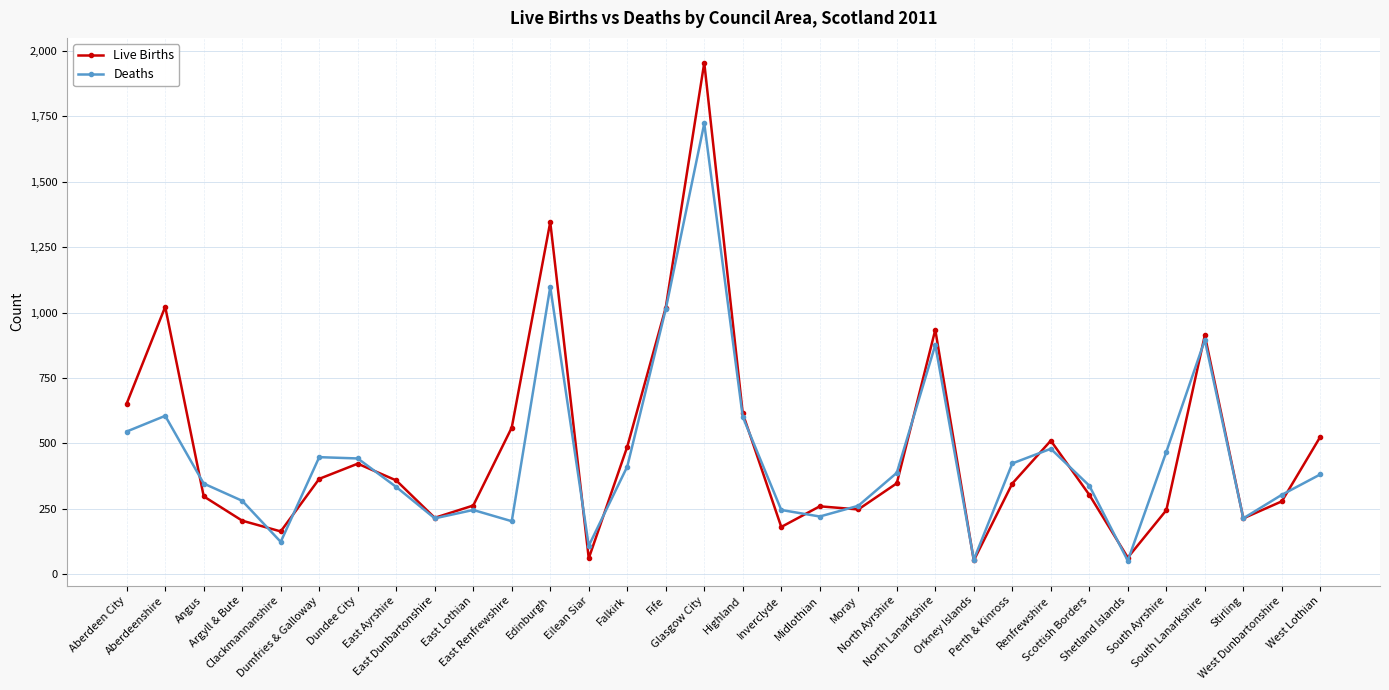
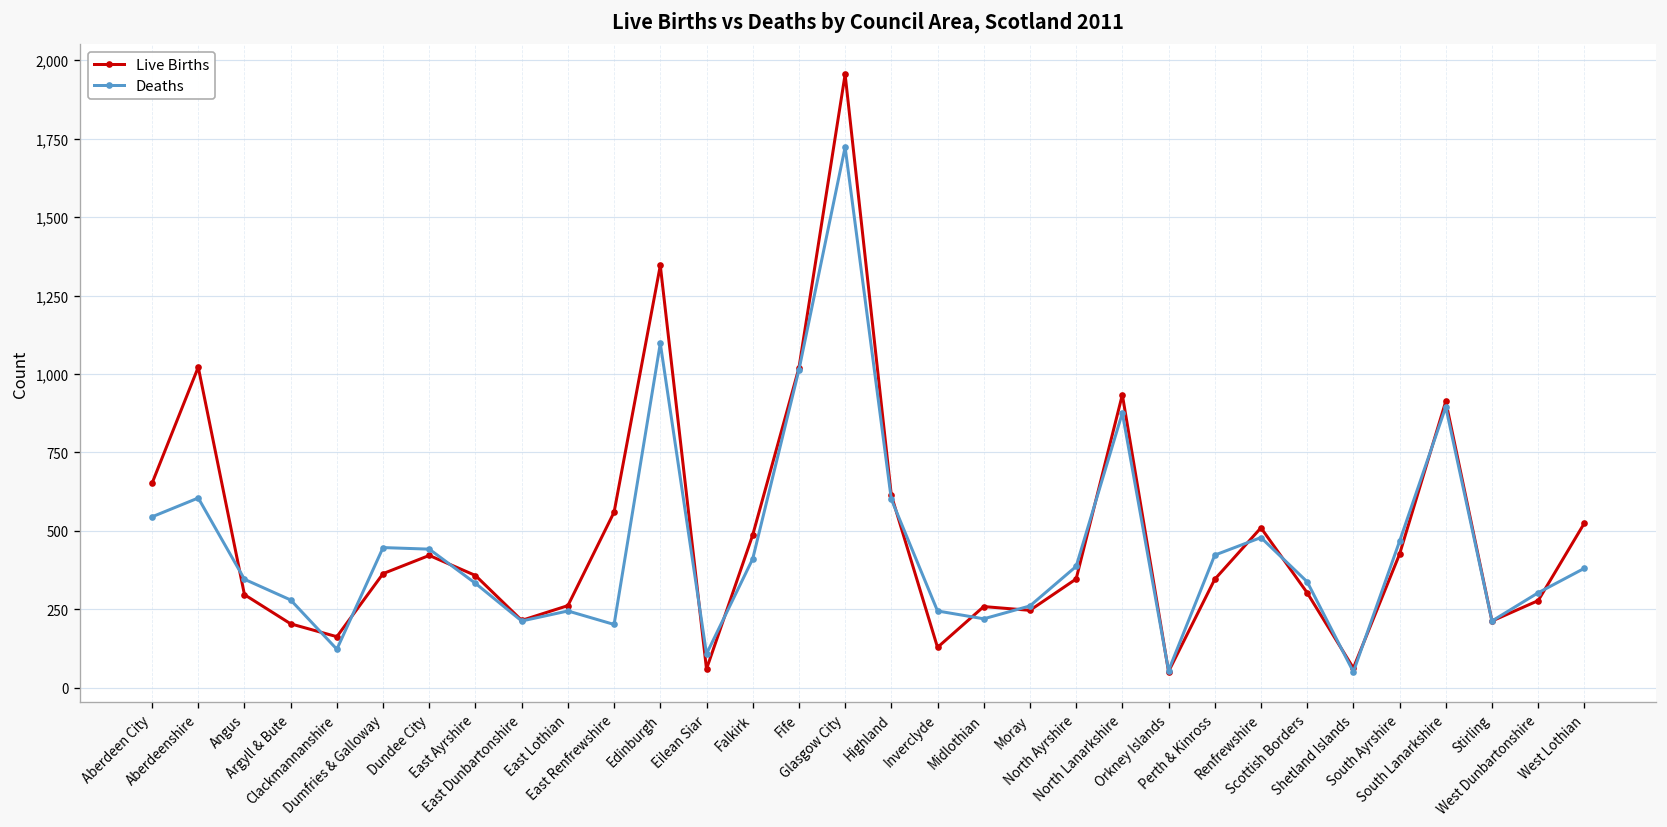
Live Births, Inverclyde: 180 -> 130
Live Births, South Ayrshire: 240 -> 430
